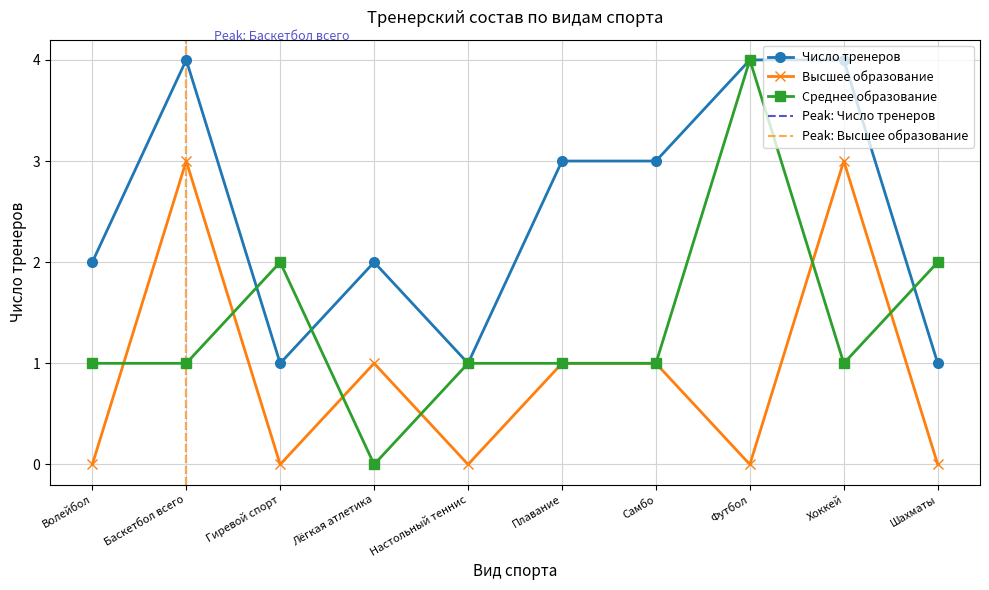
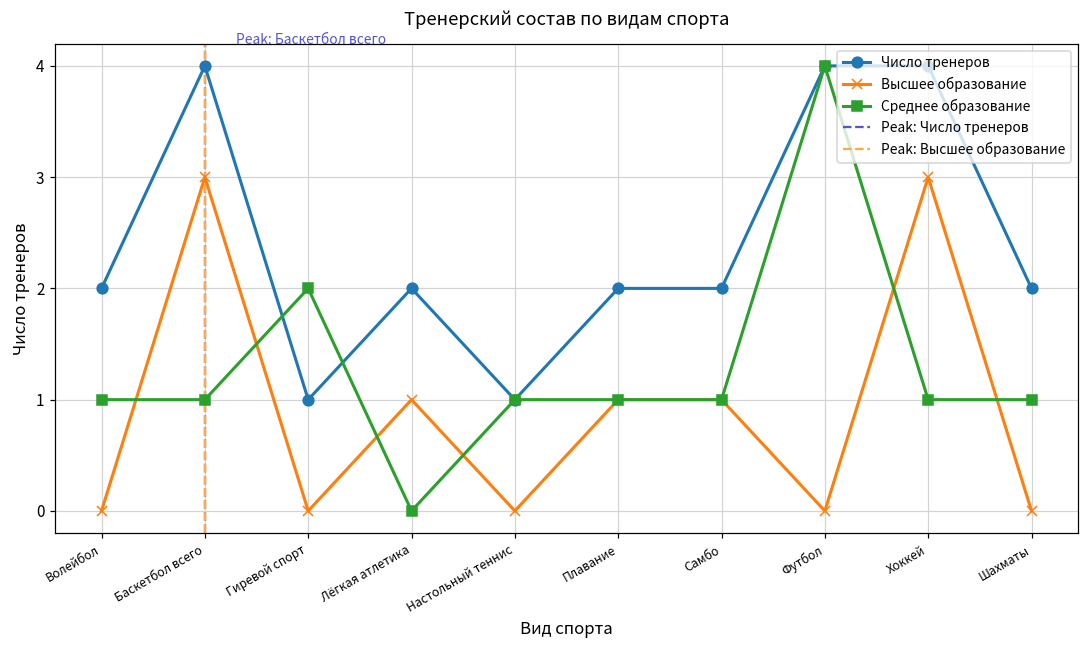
Число тренеров, Плавание: 3 -> 2
Число тренеров, Самбо: 3 -> 2
Число тренеров, Шахматы: 1 -> 2
Среднее образование, Шахматы: 2 -> 1
